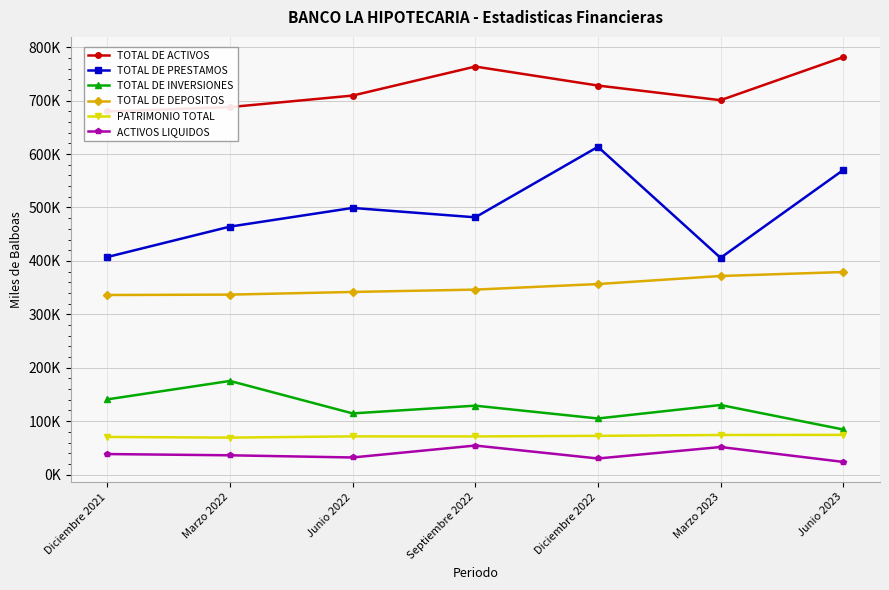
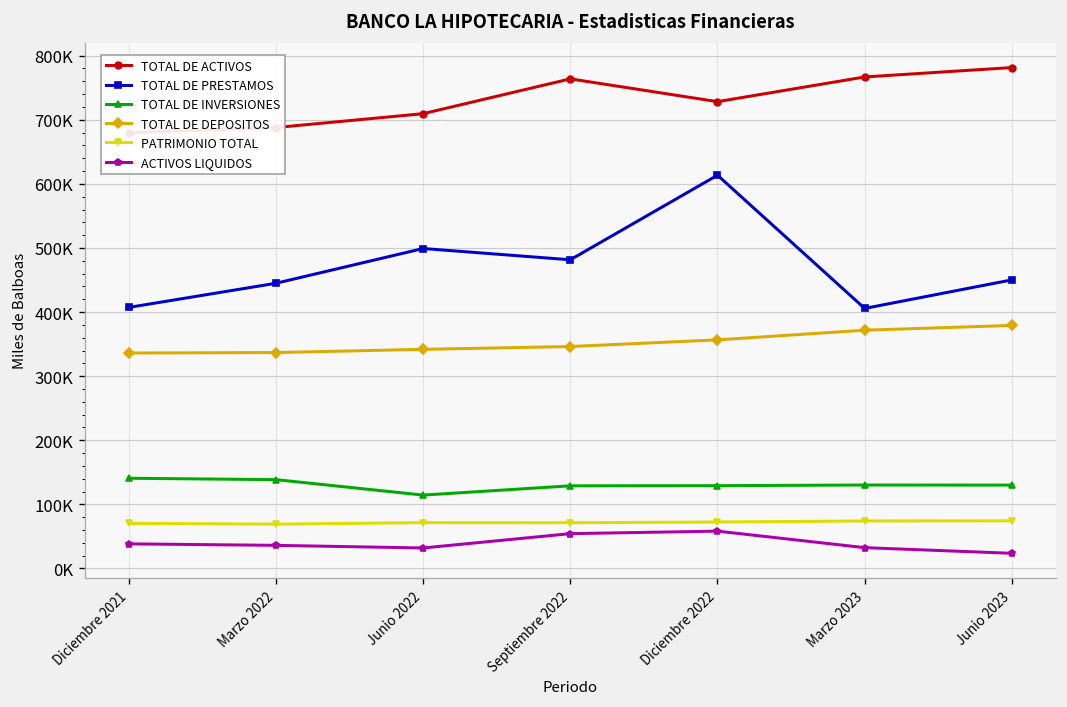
TOTAL DE PRESTAMOS, Marzo 2022: 460000 -> 440000
TOTAL DE INVERSIONES, Marzo 2022: 180000 -> 140000
TOTAL DE INVERSIONES, Diciembre 2022: 110000 -> 130000
ACTIVOS LIQUIDOS, Diciembre 2022: 30000 -> 60000
TOTAL DE ACTIVOS, Marzo 2023: 700000 -> 770000
ACTIVOS LIQUIDOS, Marzo 2023: 50000 -> 30000
TOTAL DE PRESTAMOS, Junio 2023: 570000 -> 450000
TOTAL DE INVERSIONES, Junio 2023: 80000 -> 130000
